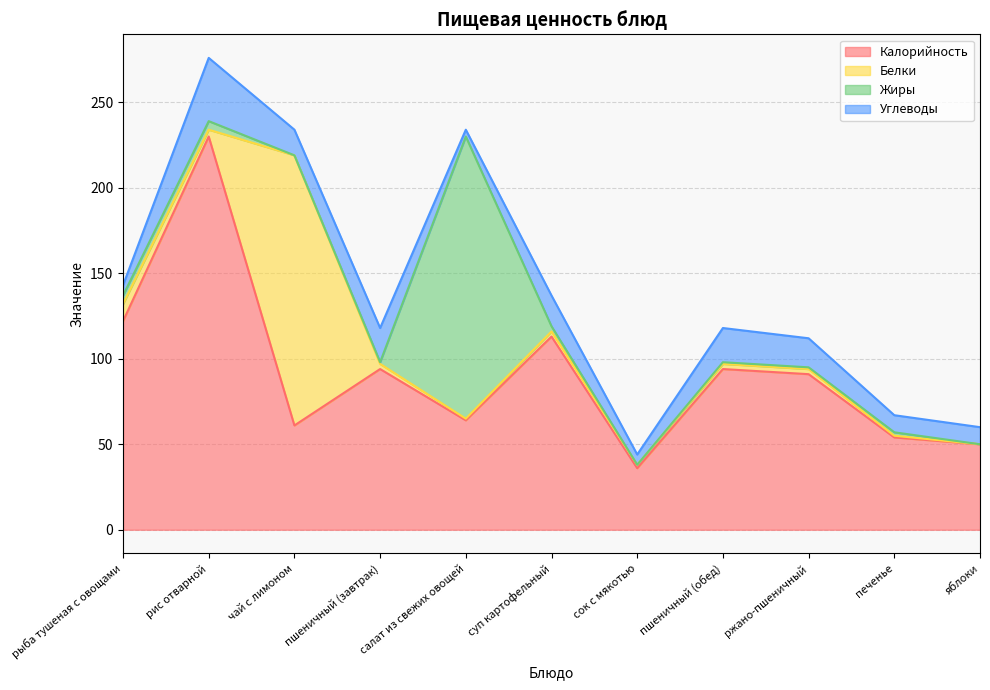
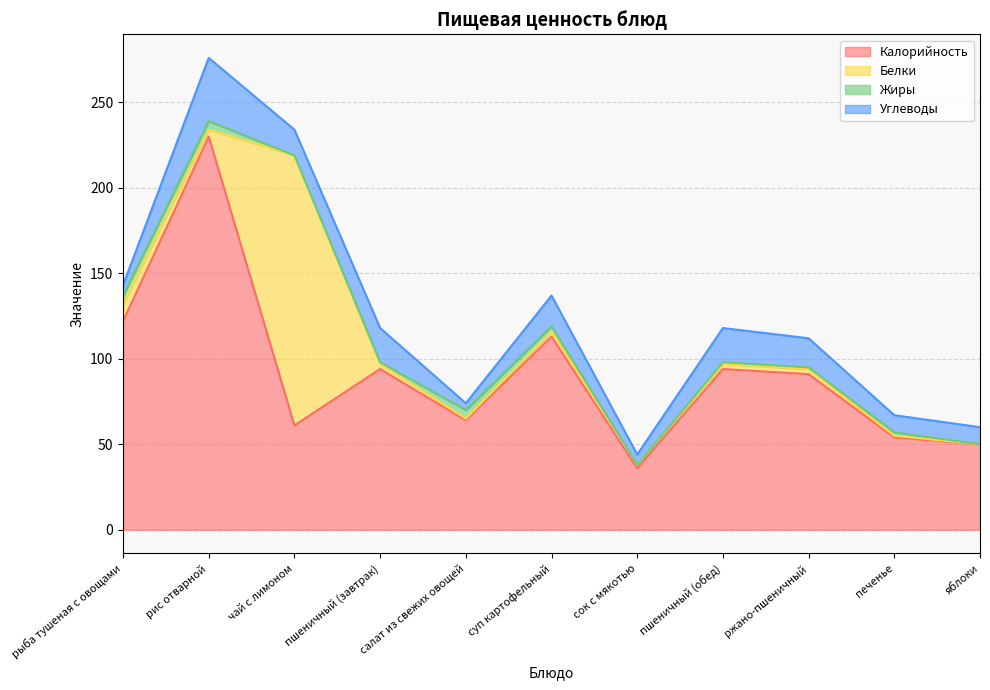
Жиры, салат из свежих овощей: 165 -> 5
